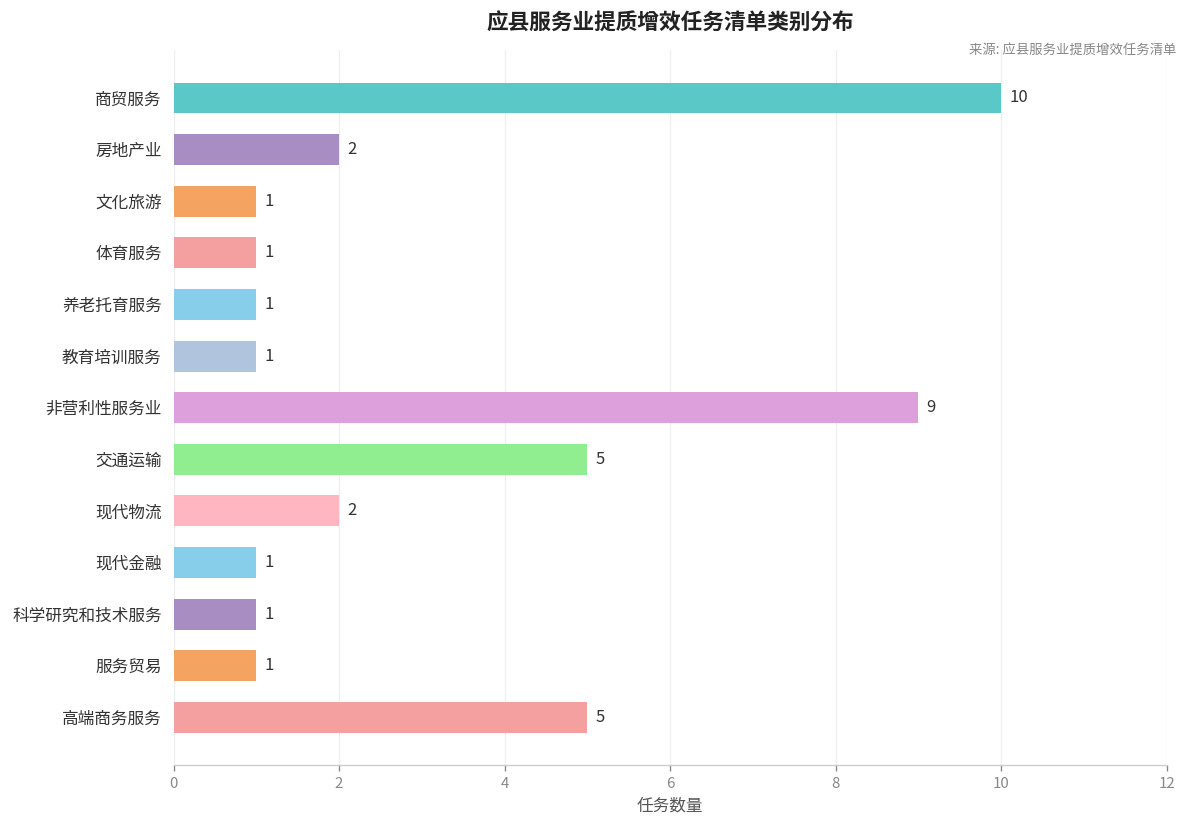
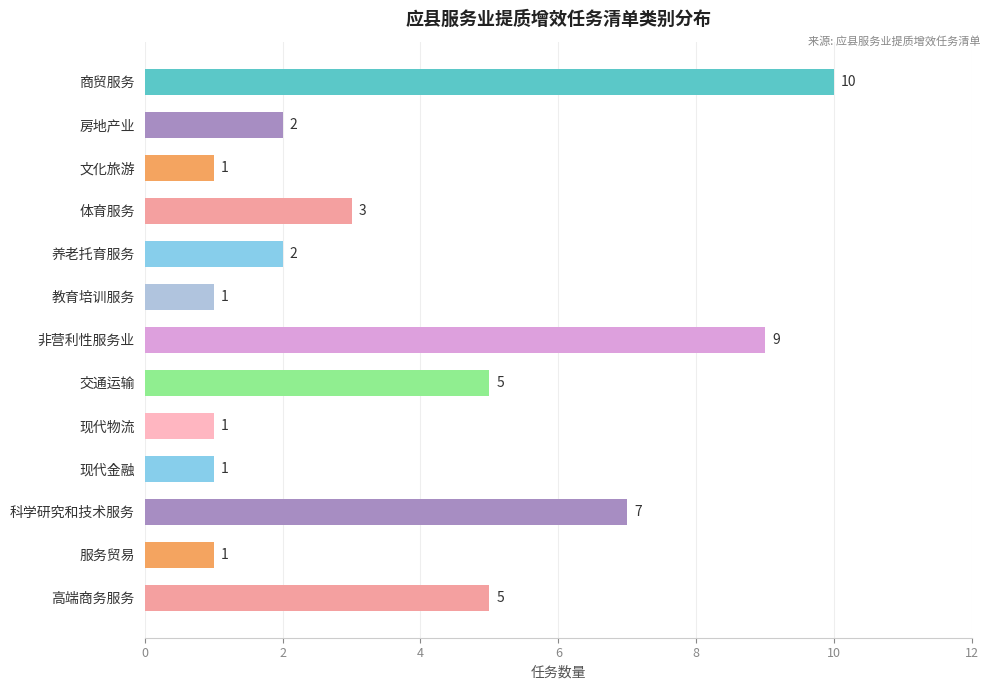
体育服务: 1 -> 3
养老托育服务: 1 -> 2
现代物流: 2 -> 1
科学研究和技术服务: 1 -> 7
